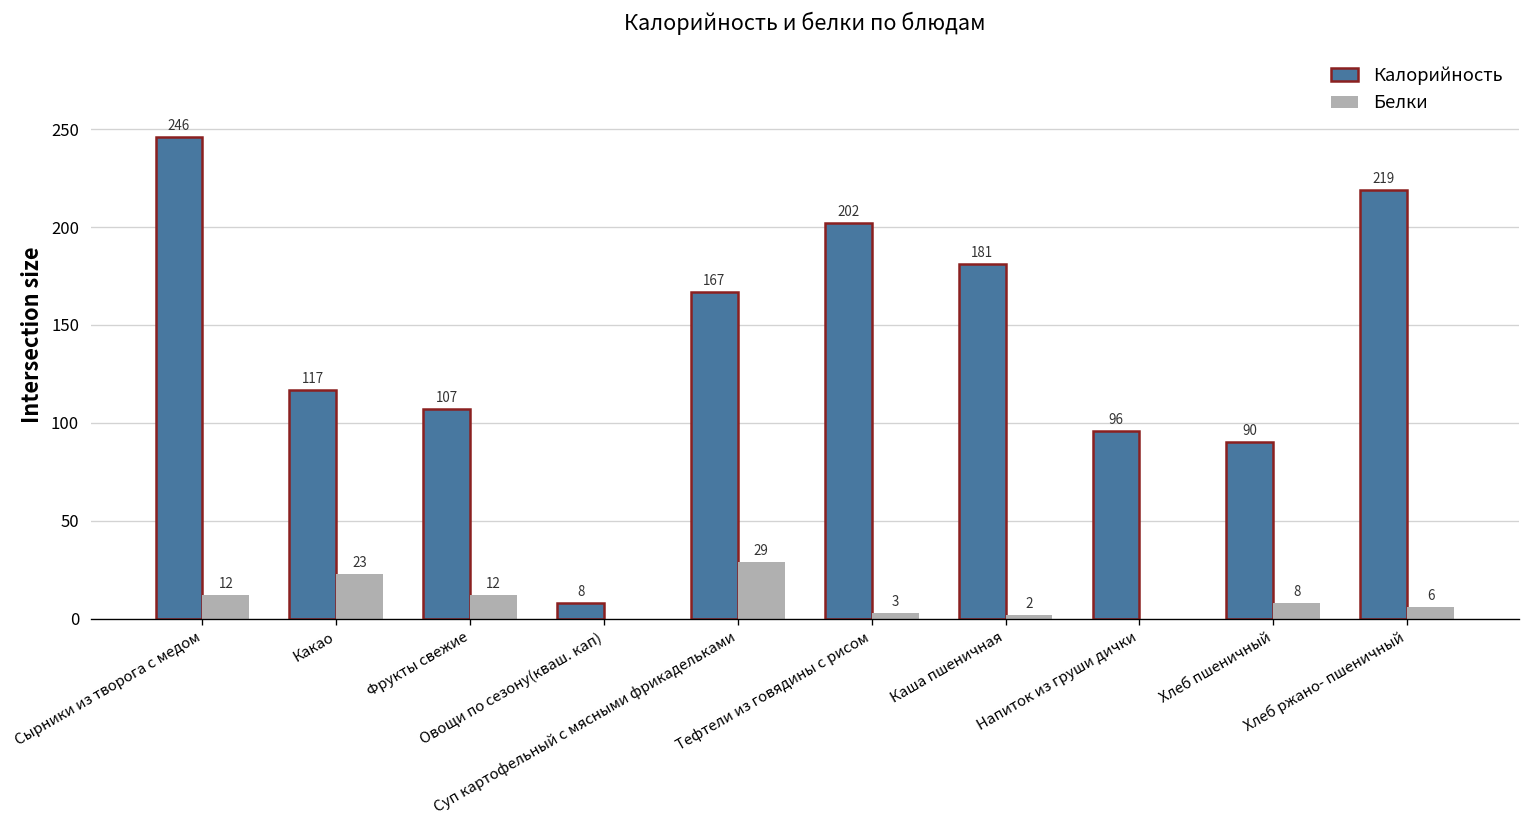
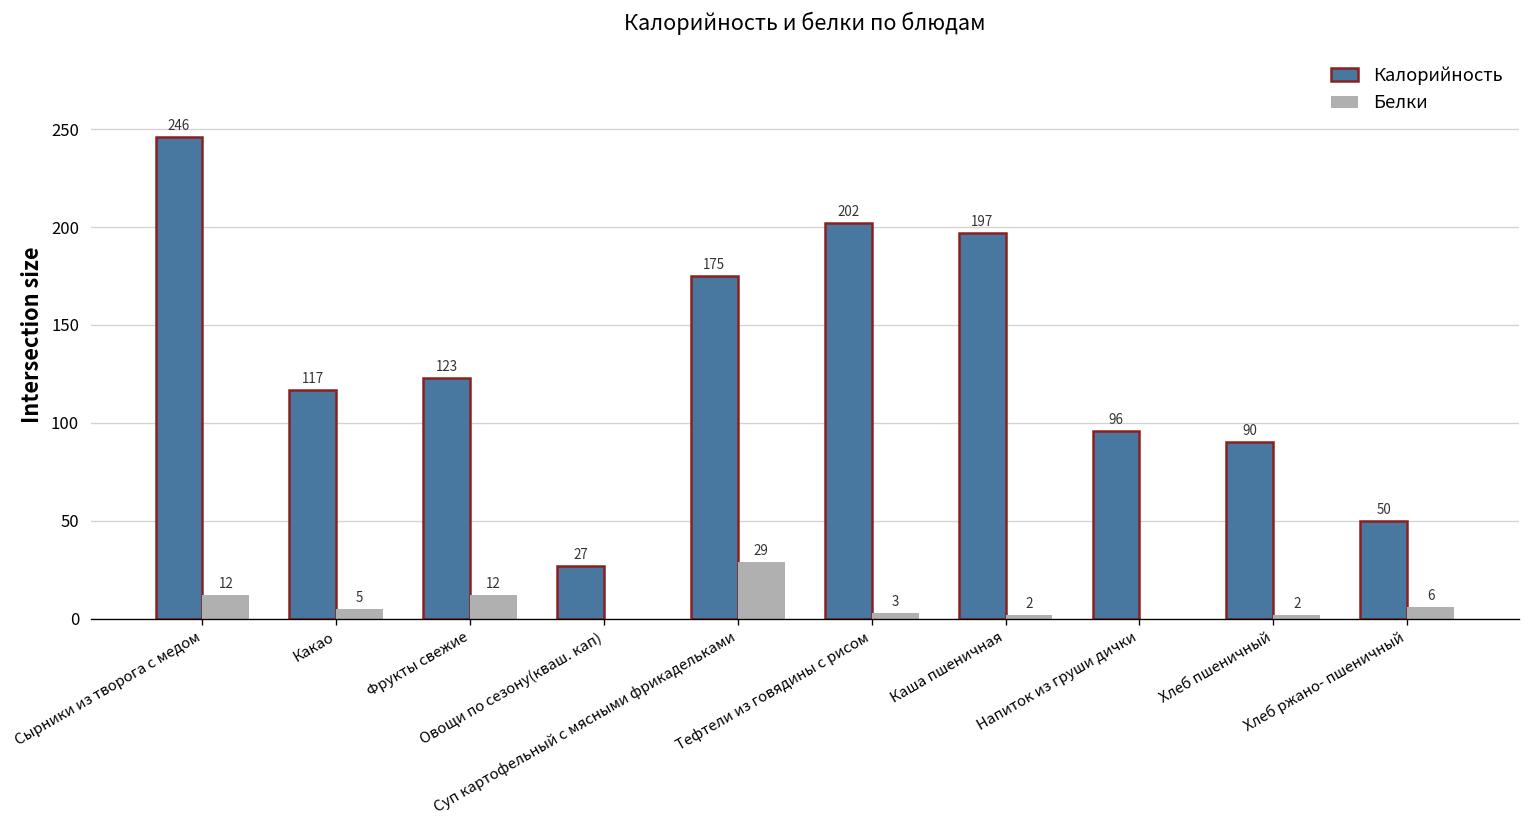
Белки, Какао: 23 -> 5
Калорийность, Фрукты свежие: 107 -> 123
Калорийность, Овощи по сезону(кваш. кап): 8 -> 27
Калорийность, Суп картофельный с мясными фрикадельками: 167 -> 175
Калорийность, Каша пшеничная: 181 -> 197
Белки, Хлеб пшеничный: 8 -> 2
Калорийность, Хлеб ржано- пшеничный: 219 -> 50
